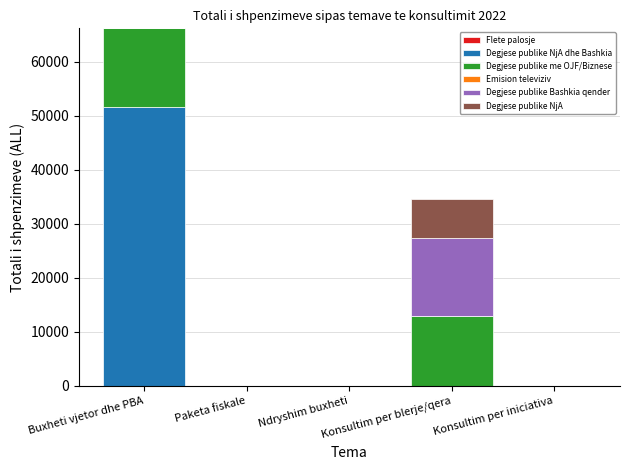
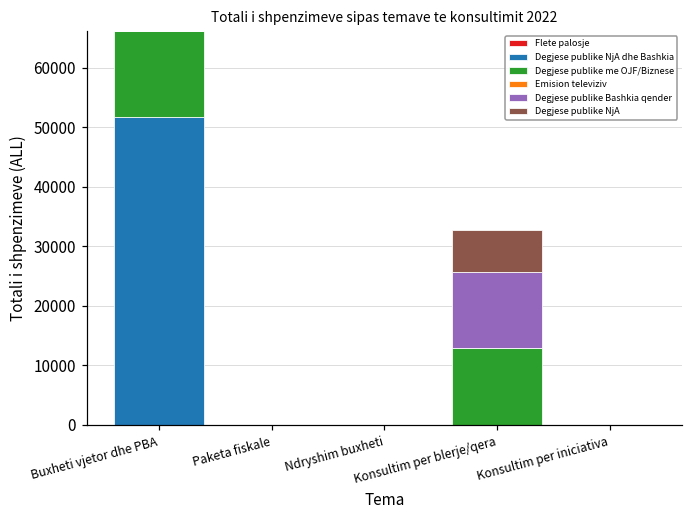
Degjese publike Bashkia qender, Konsultim per blerje/qera: 15000 -> 13000
